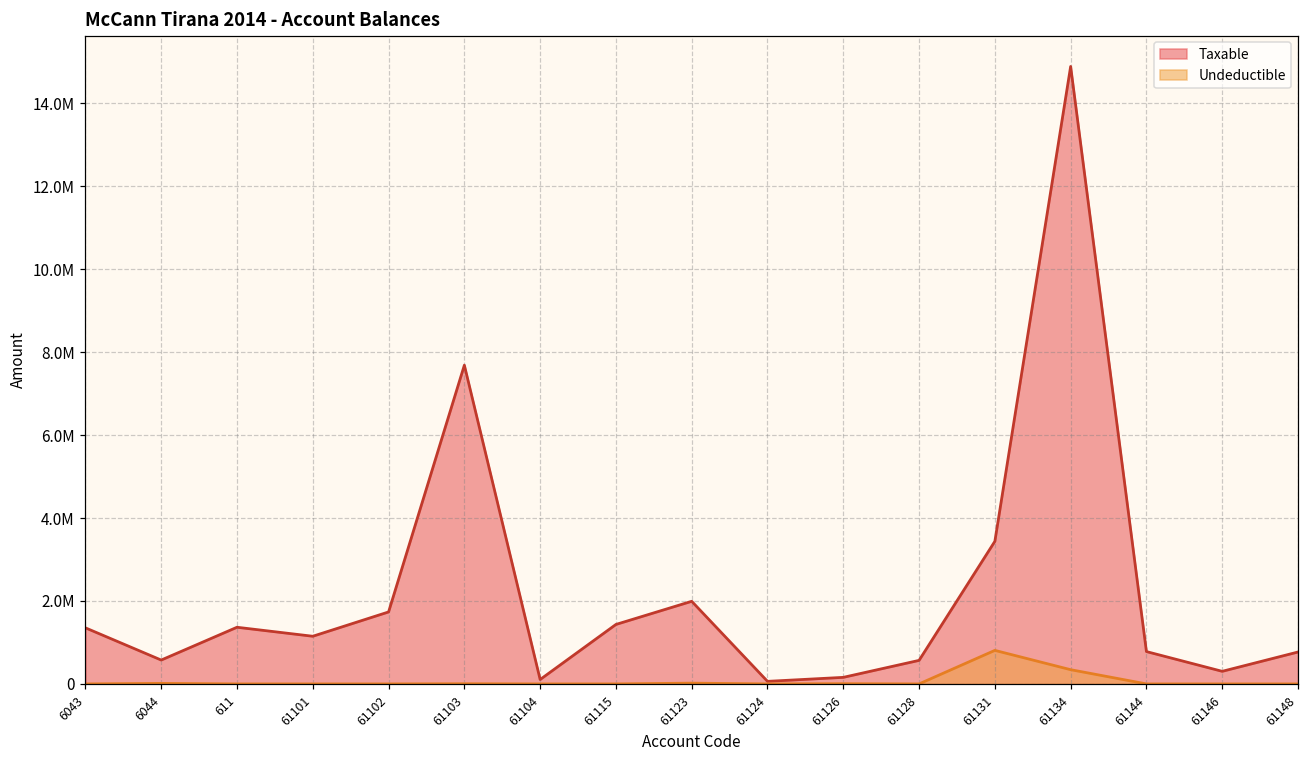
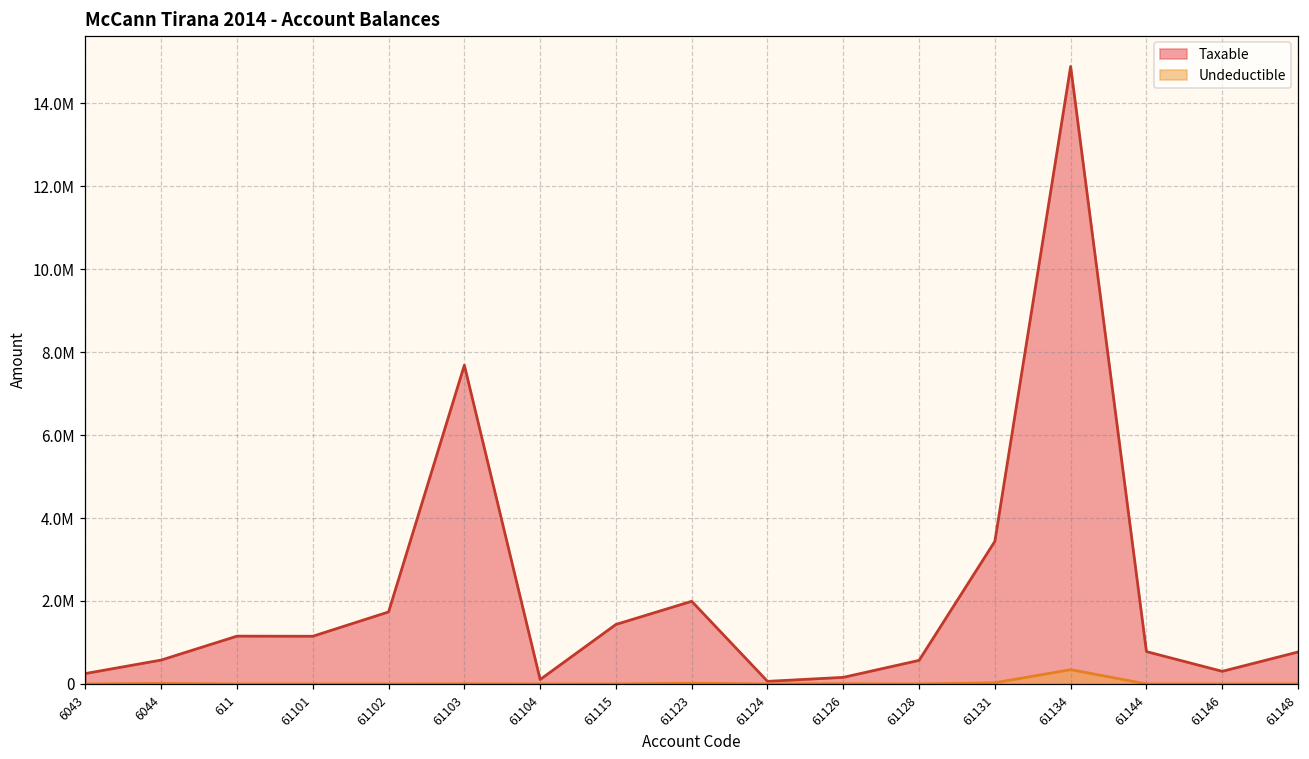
Taxable, 6043: 1400000 -> 300000
Taxable, 611: 1400000 -> 1200000
Undeductible, 61131: 800000 -> 0
